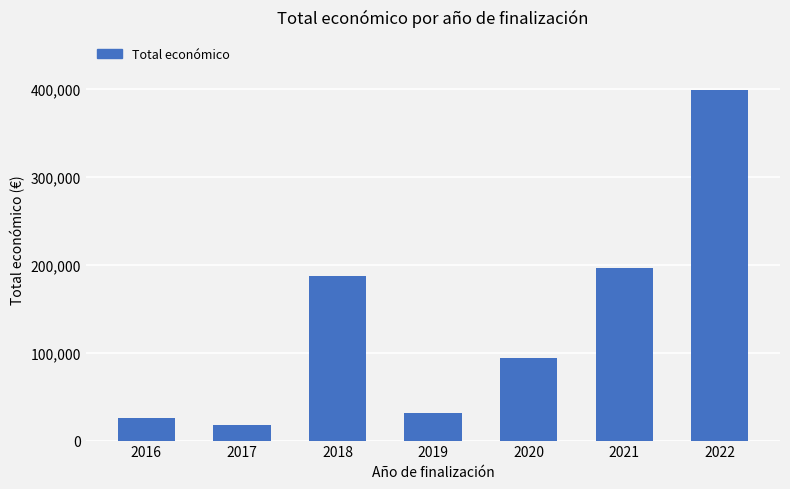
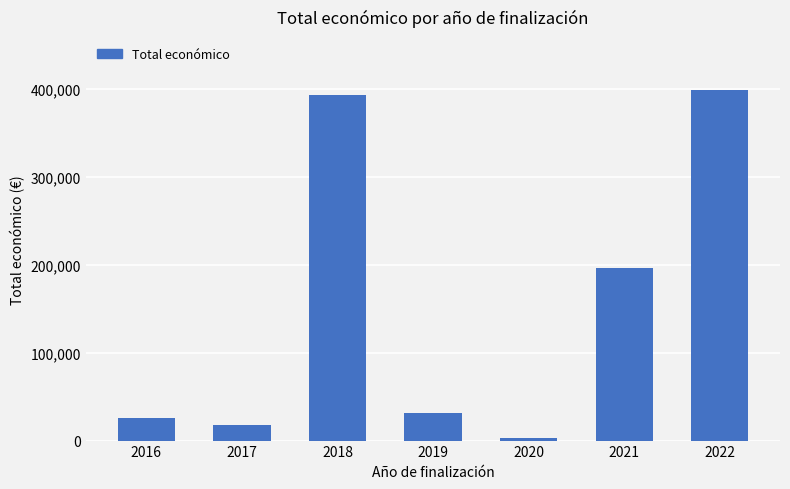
2018: 190,000 -> 390,000
2020: 90,000 -> 0
